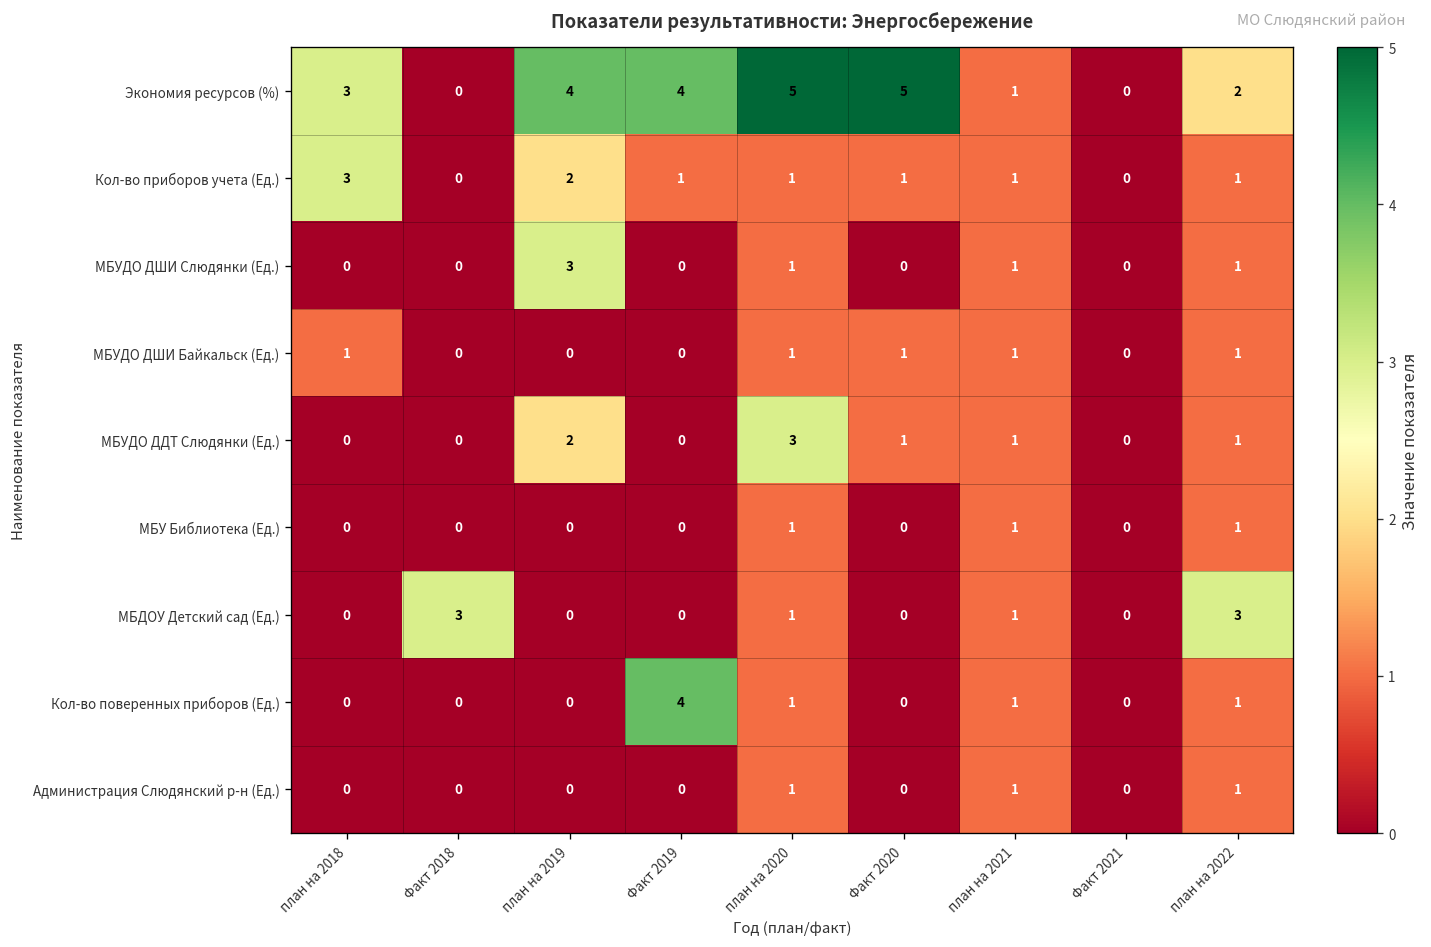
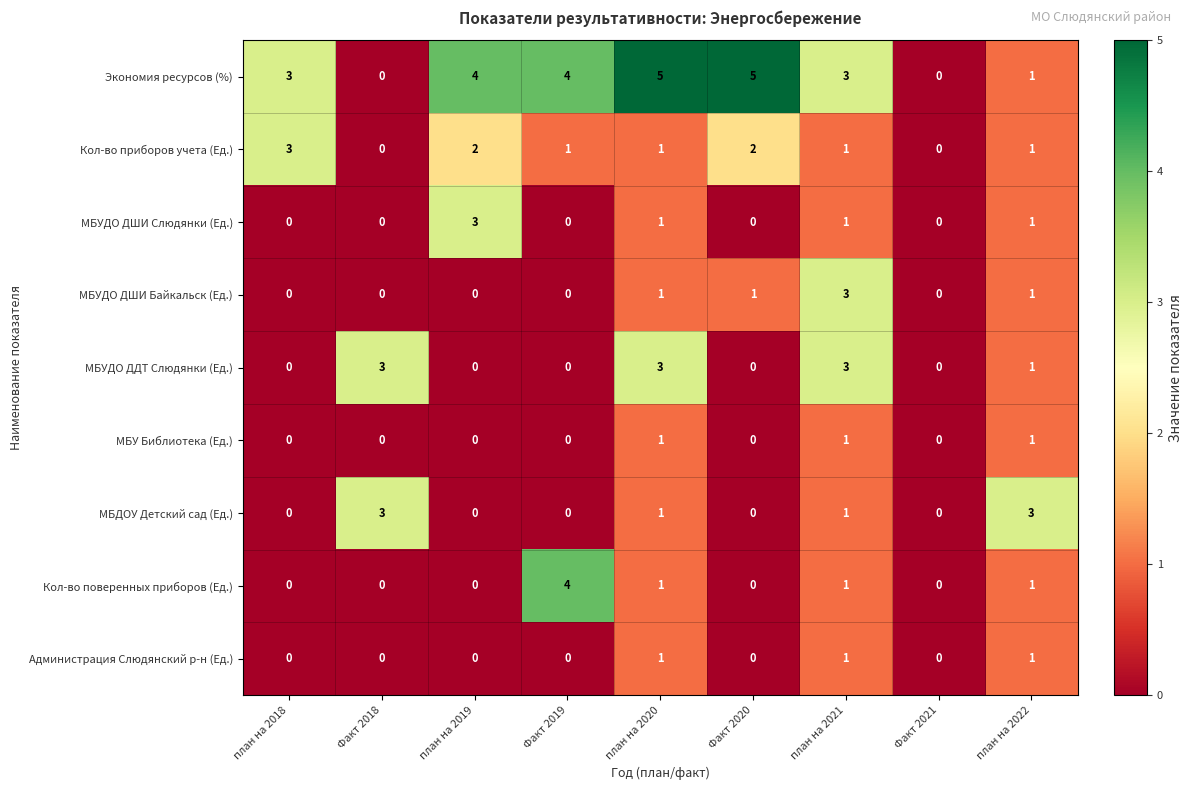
Экономия ресурсов (%), план на 2021: 1 -> 3
Экономия ресурсов (%), план на 2022: 2 -> 1
Кол-во приборов учета (Ед.), Факт 2020: 1 -> 2
МБУДО ДШИ Байкальск (Ед.), план на 2018: 1 -> 0
МБУДО ДШИ Байкальск (Ед.), план на 2021: 1 -> 3
МБУДО ДДТ Слюдянки (Ед.), Факт 2018: 0 -> 3
МБУДО ДДТ Слюдянки (Ед.), план на 2019: 2 -> 0
МБУДО ДДТ Слюдянки (Ед.), Факт 2020: 1 -> 0
МБУДО ДДТ Слюдянки (Ед.), план на 2021: 1 -> 3
